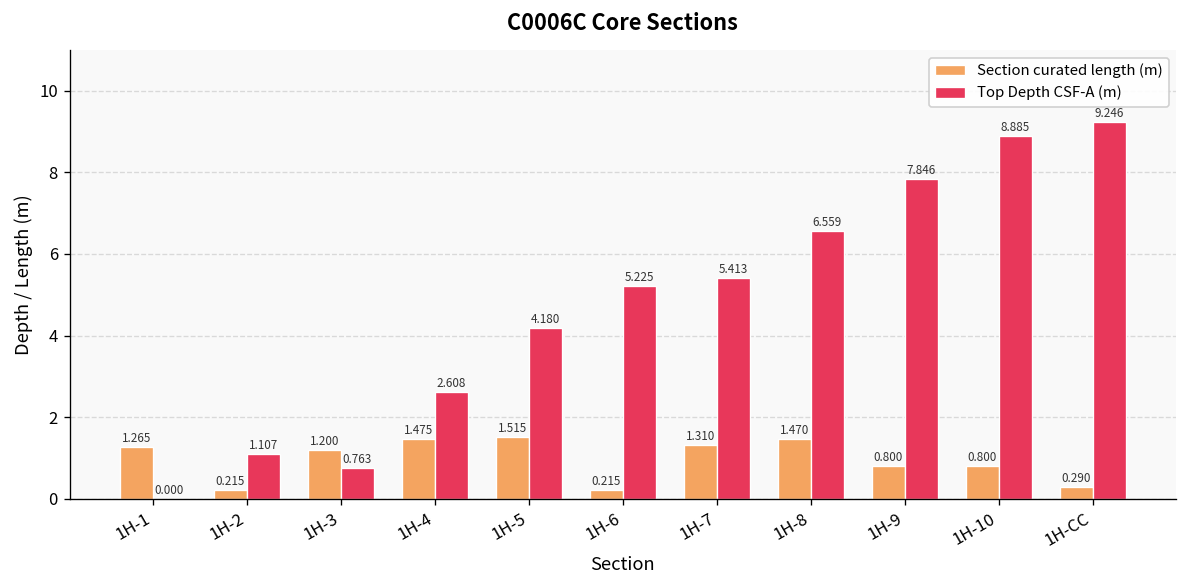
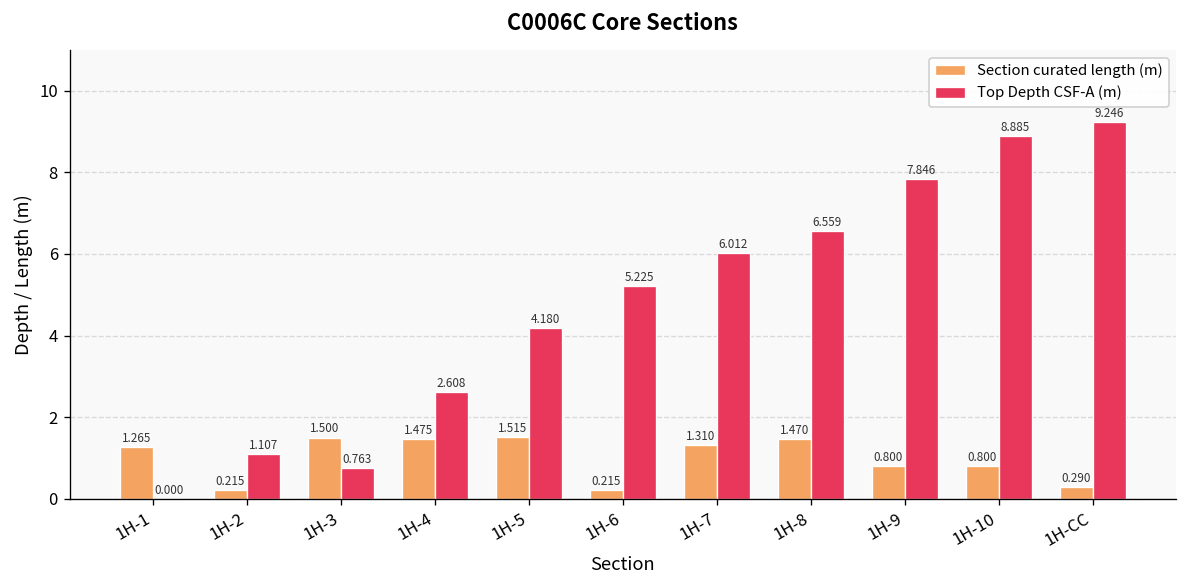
Section curated length (m), 1H-3: 1.200 -> 1.500
Top Depth CSF-A (m), 1H-7: 5.413 -> 6.012
